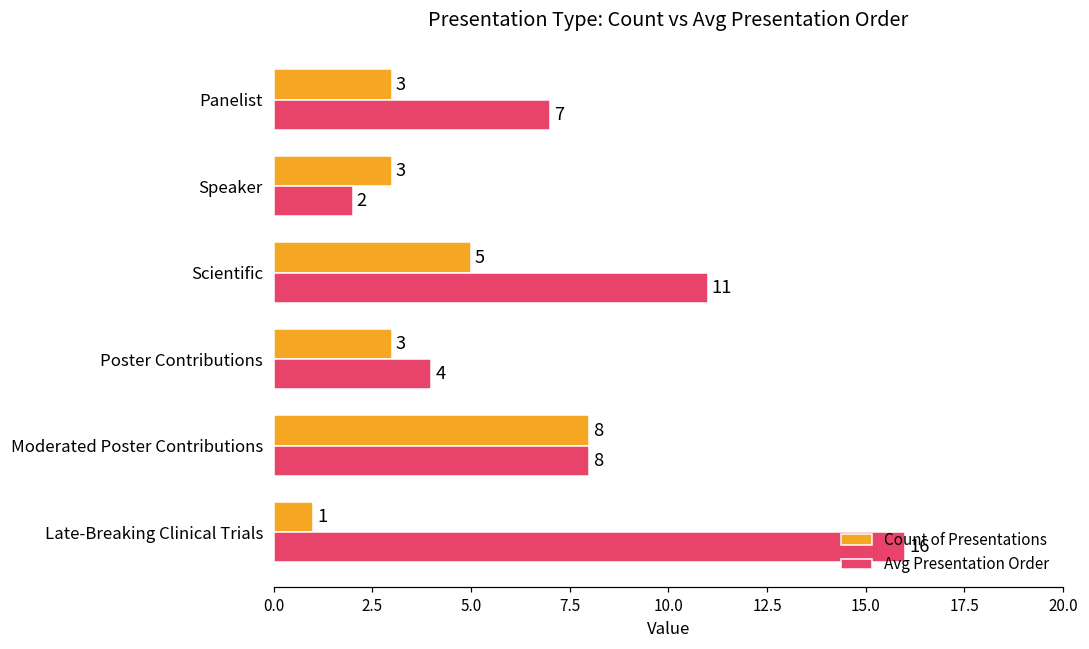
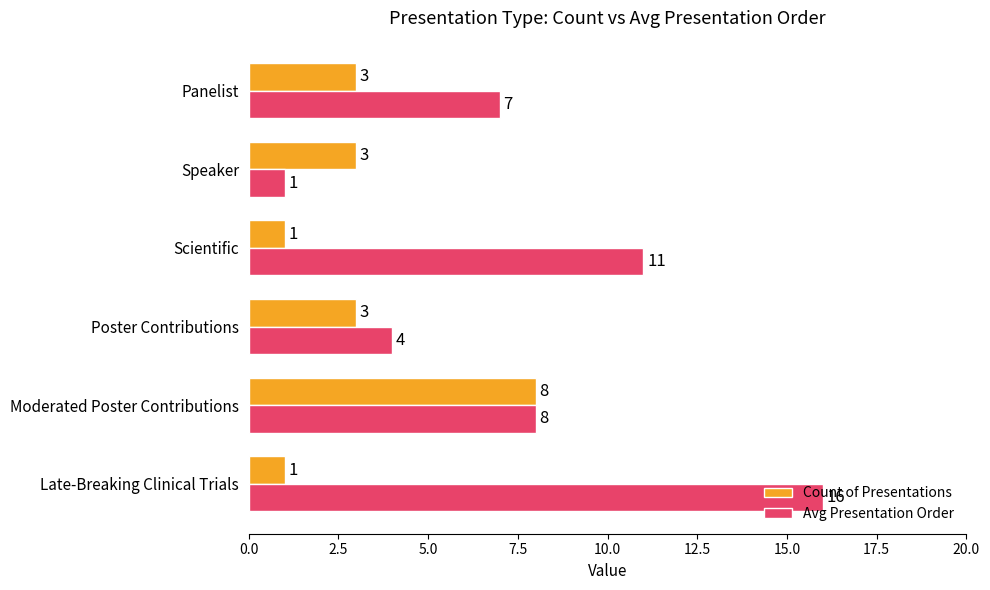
Avg Presentation Order, Speaker: 2 -> 1
Count of Presentations, Scientific: 5 -> 1
